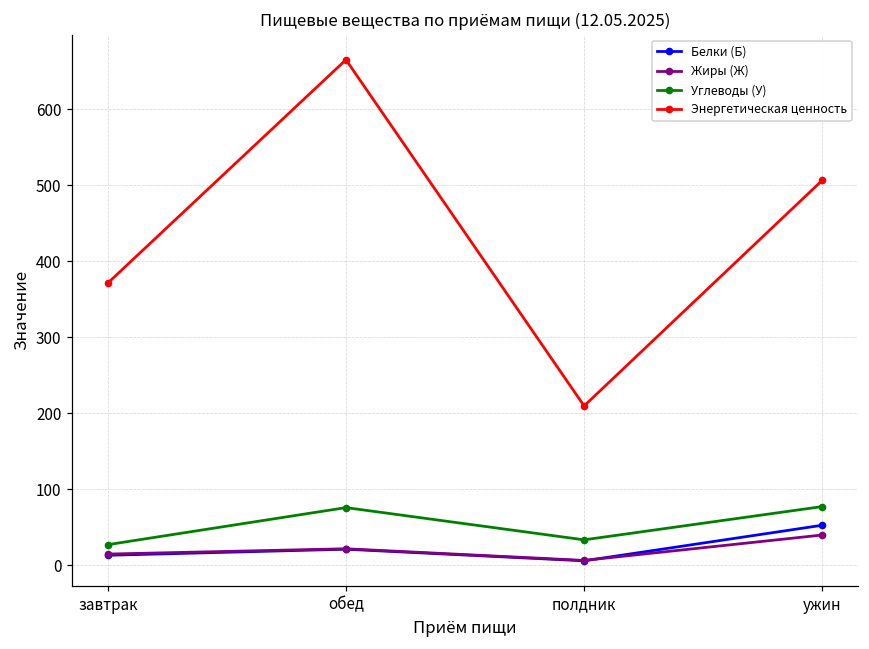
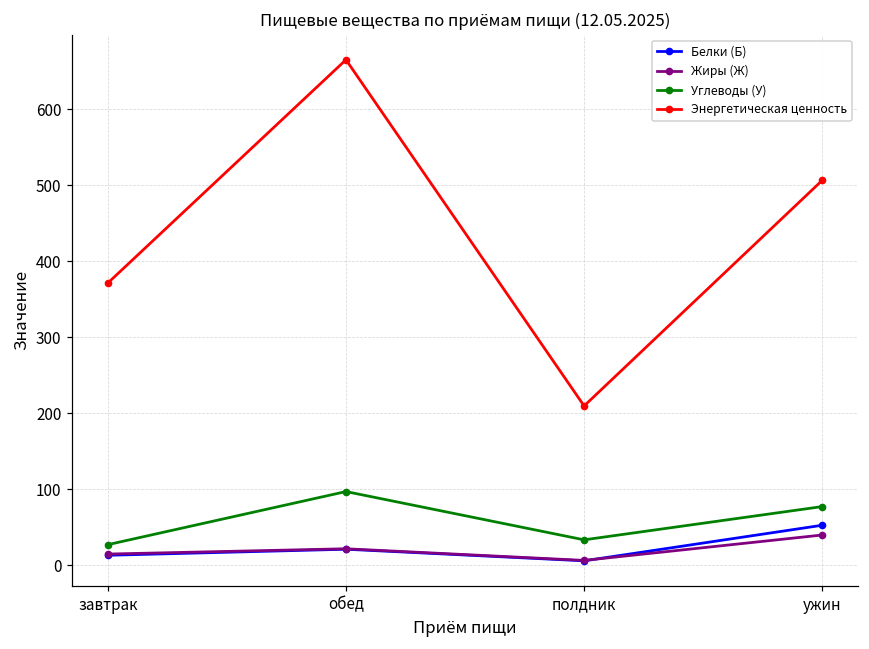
Углеводы (У), обед: 80 -> 100
